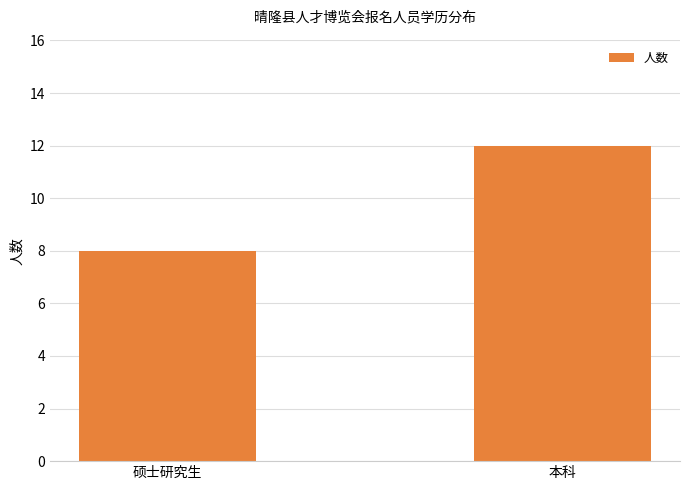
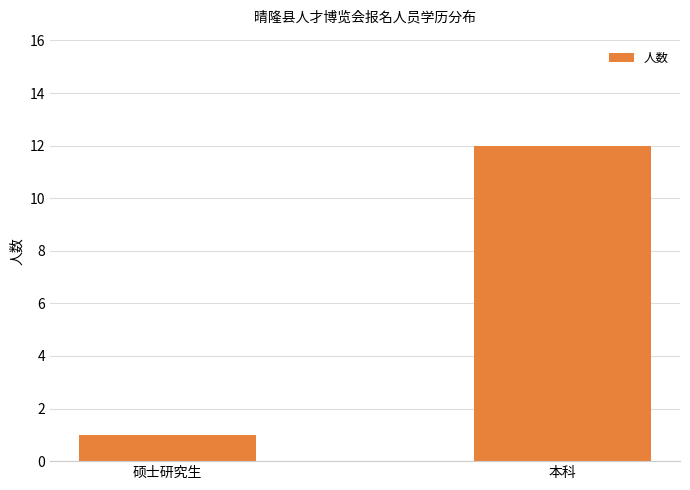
硕士研究生: 8 -> 1
